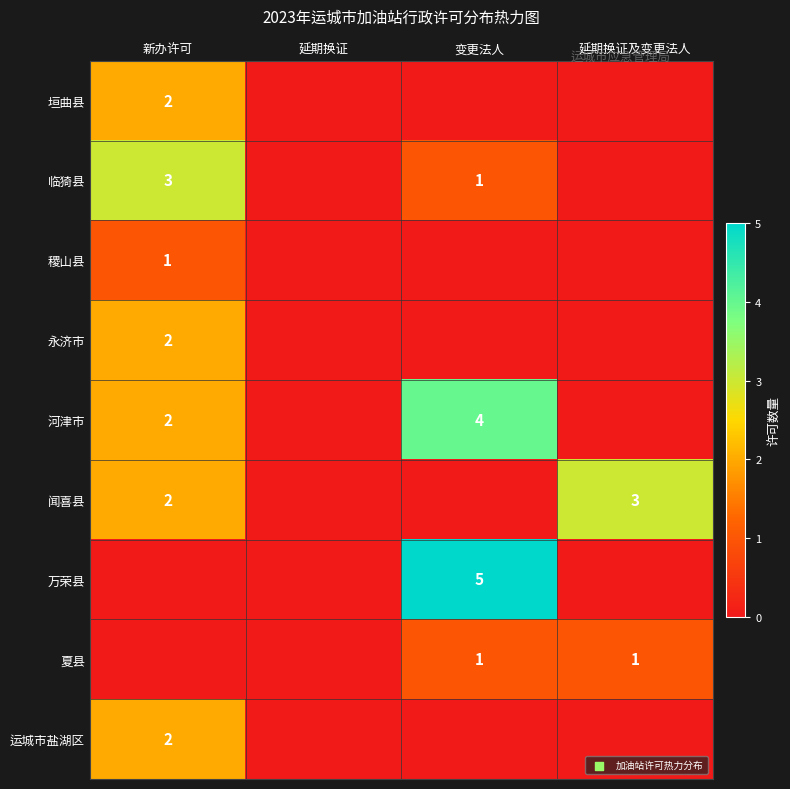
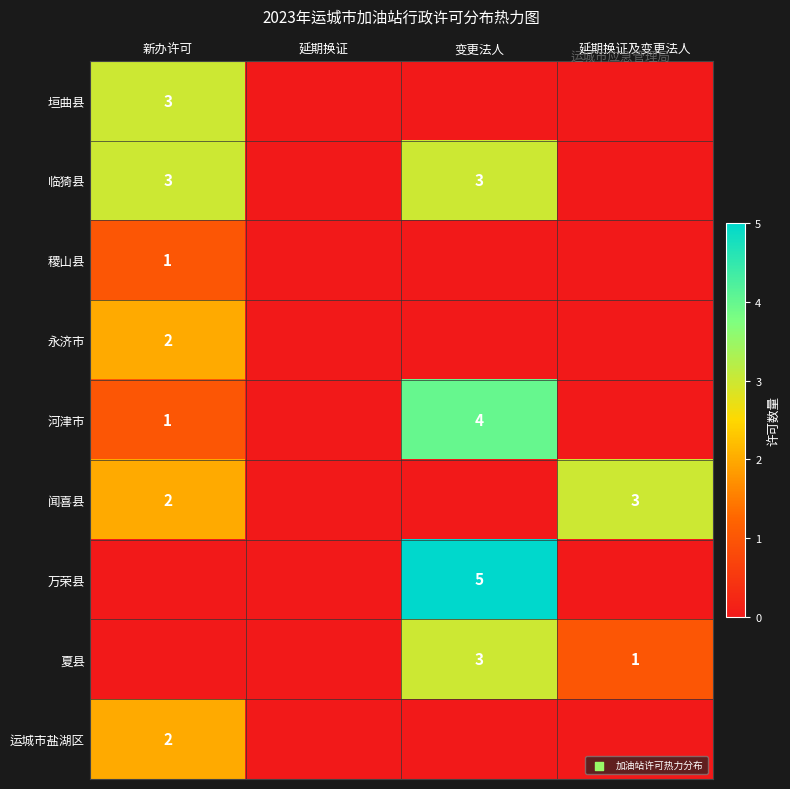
垣曲县, 新办许可: 2 -> 3
临猗县, 变更法人: 1 -> 3
河津市, 新办许可: 2 -> 1
夏县, 变更法人: 1 -> 3
